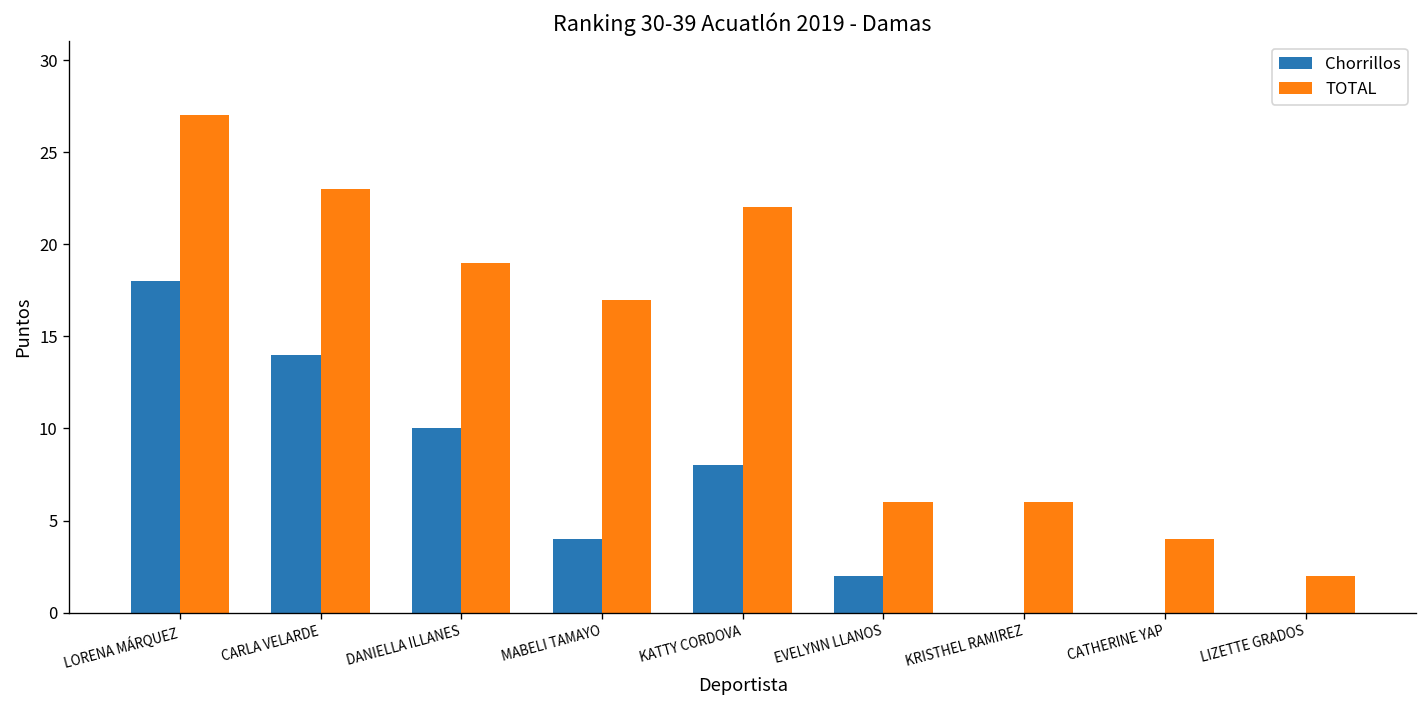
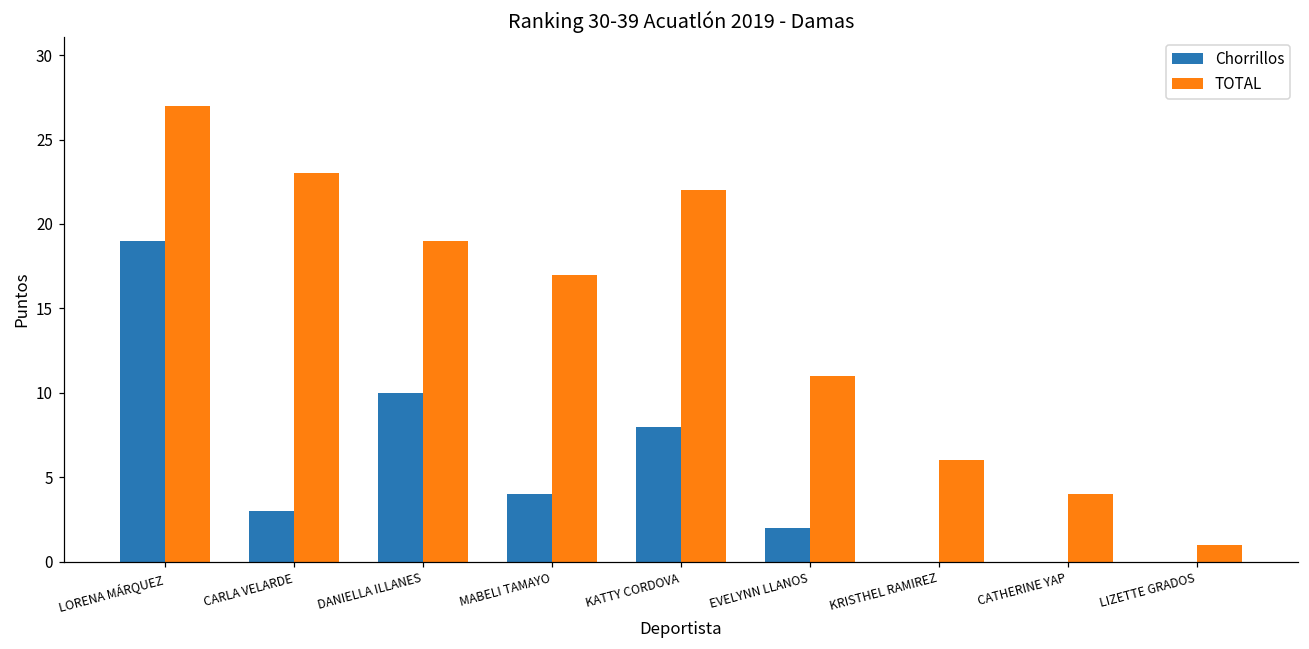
Chorrillos, LORENA MÁRQUEZ: 18 -> 19
Chorrillos, CARLA VELARDE: 14 -> 3
TOTAL, EVELYNN LLANOS: 6 -> 11
TOTAL, LIZETTE GRADOS: 2 -> 1
